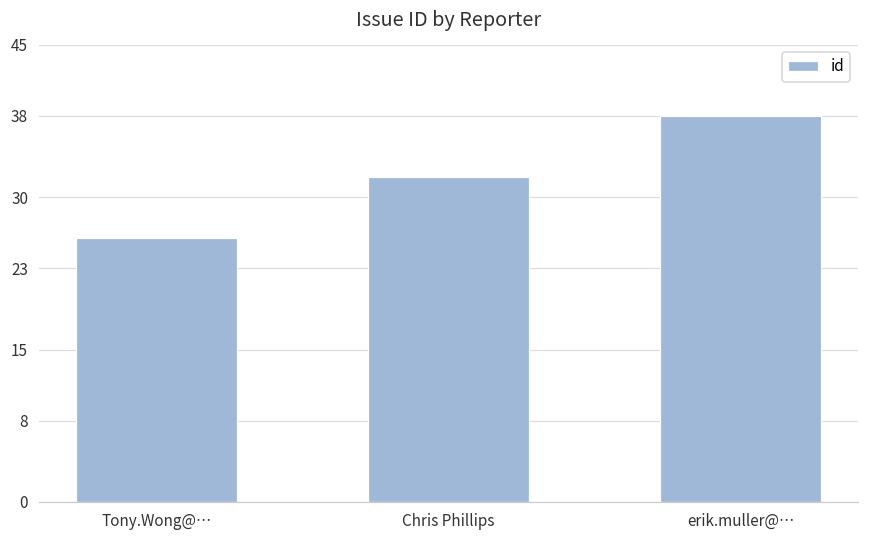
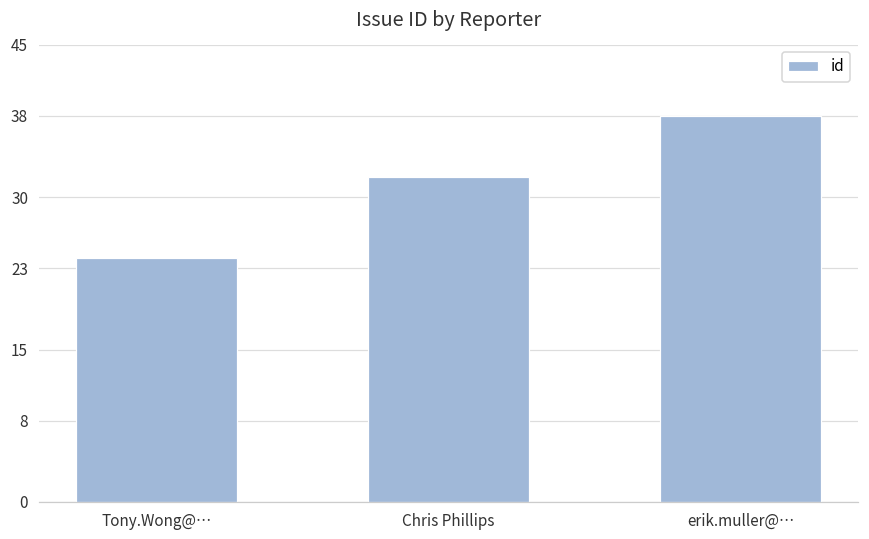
Tony.Wong@…: 26 -> 24
